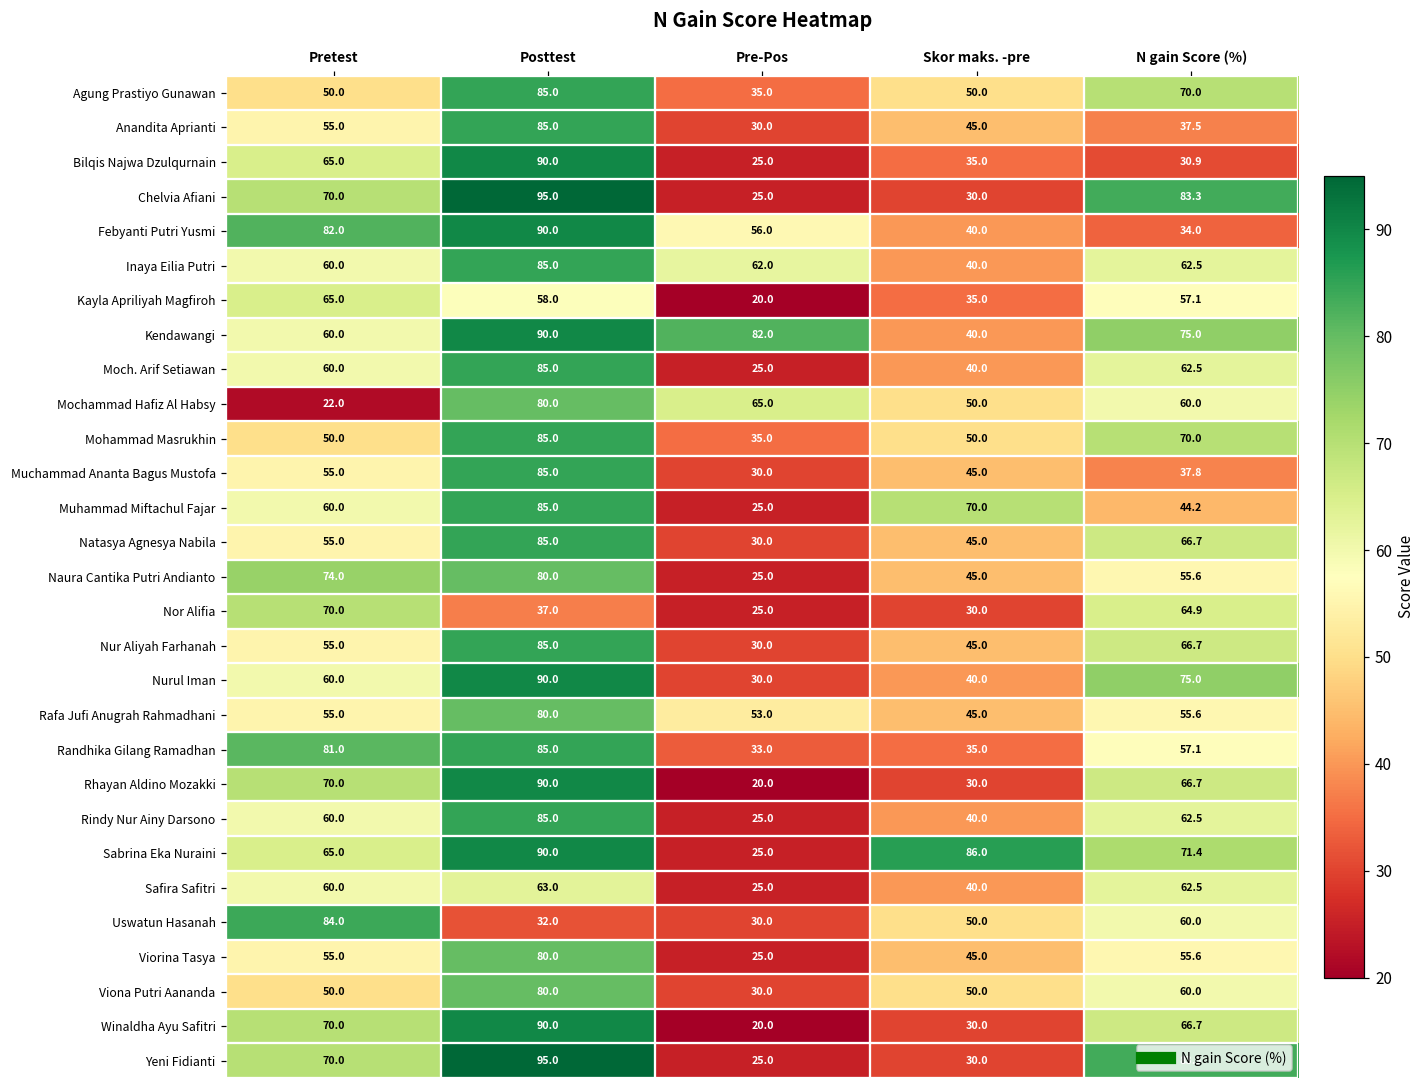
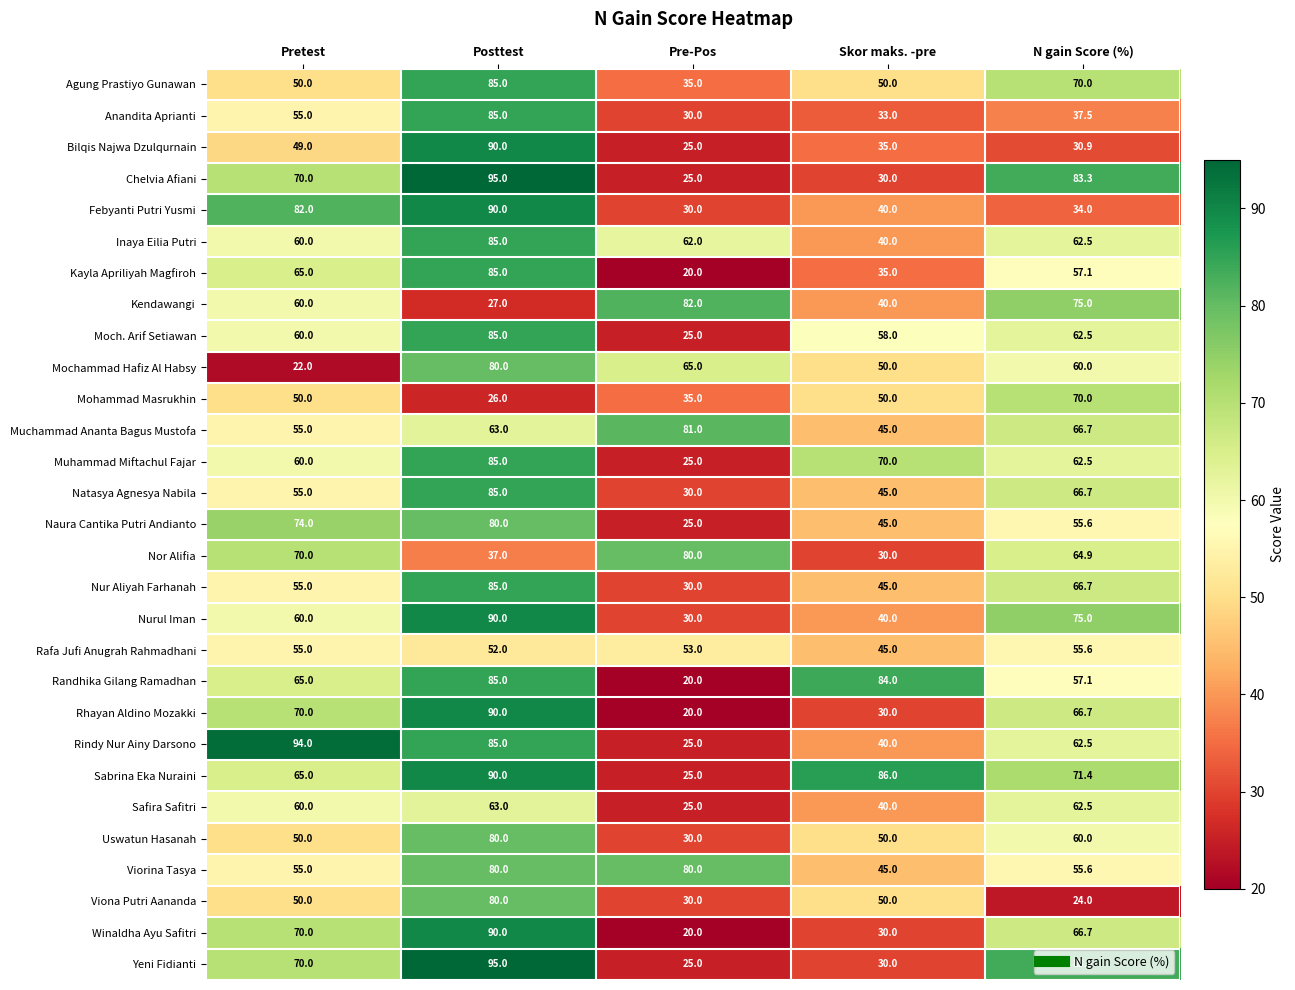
Anandita Aprianti, Skor maks. -pre: 45.0 -> 33.0
Bilqis Najwa Dzulqurnain, Pretest: 65.0 -> 49.0
Febyanti Putri Yusmi, Pre-Pos: 56.0 -> 30.0
Kayla Apriliyah Magfiroh, Posttest: 58.0 -> 85.0
Kendawangi, Posttest: 90.0 -> 27.0
Moch. Arif Setiawan, Skor maks. -pre: 40.0 -> 58.0
Mohammad Masrukhin, Posttest: 85.0 -> 26.0
Muchammad Ananta Bagus Mustofa, Posttest: 85.0 -> 63.0
Muchammad Ananta Bagus Mustofa, Pre-Pos: 30.0 -> 81.0
Muchammad Ananta Bagus Mustofa, N gain Score (%): 37.8 -> 66.7
Muhammad Miftachul Fajar, N gain Score (%): 44.2 -> 62.5
Nor Alifia, Pre-Pos: 25.0 -> 80.0
Rafa Jufi Anugrah Rahmadhani, Posttest: 80.0 -> 52.0
Randhika Gilang Ramadhan, Pretest: 81.0 -> 65.0
Randhika Gilang Ramadhan, Pre-Pos: 33.0 -> 20.0
Randhika Gilang Ramadhan, Skor maks. -pre: 35.0 -> 84.0
Rindy Nur Ainy Darsono, Pretest: 60.0 -> 94.0
Uswatun Hasanah, Pretest: 84.0 -> 50.0
Uswatun Hasanah, Posttest: 32.0 -> 80.0
Viorina Tasya, Pre-Pos: 25.0 -> 80.0
Viona Putri Aananda, N gain Score (%): 60.0 -> 24.0
